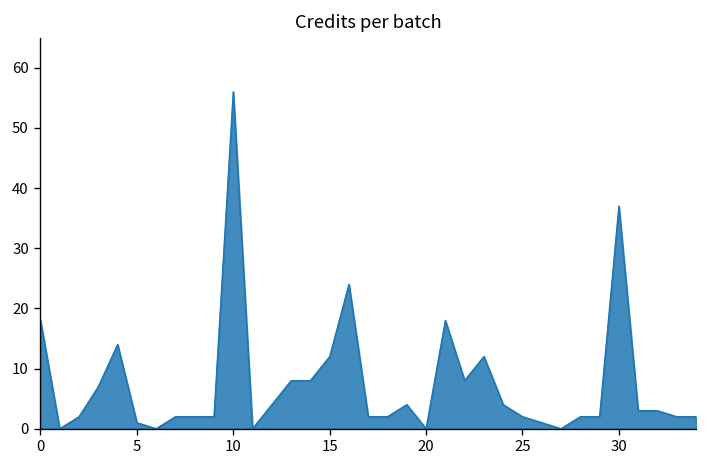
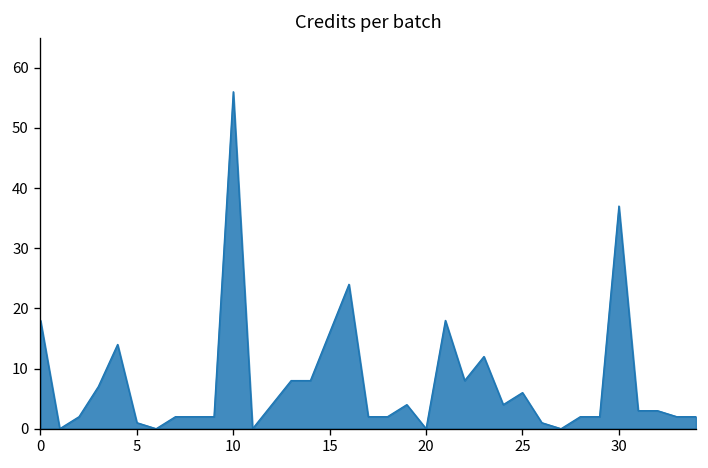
15: 12 -> 16
25: 2 -> 6
